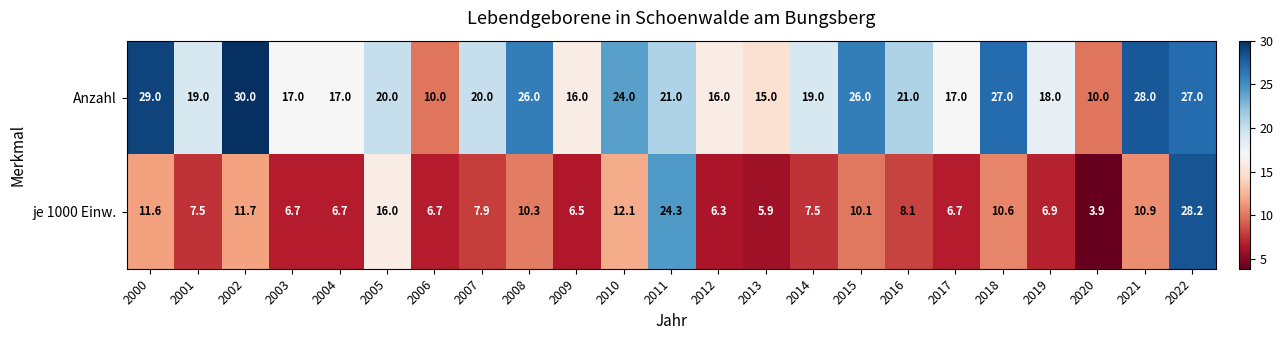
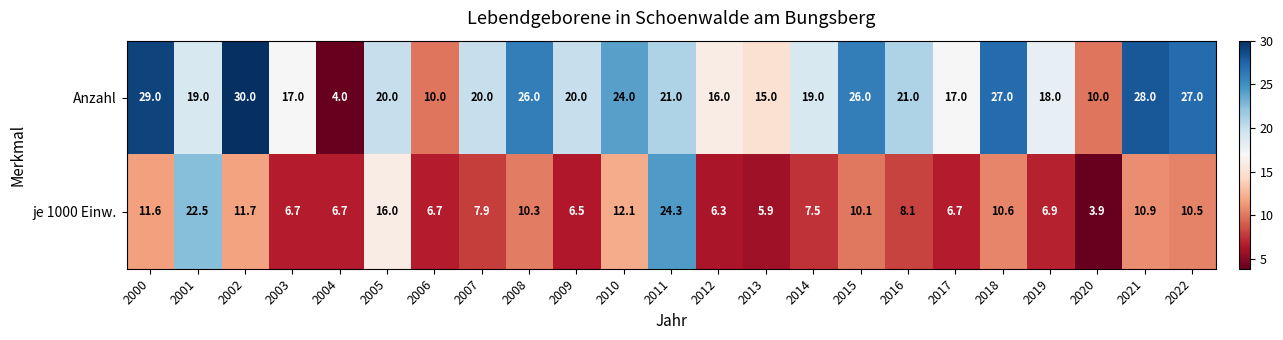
Anzahl, 2004: 17.0 -> 4.0
Anzahl, 2009: 16.0 -> 20.0
je 1000 Einw., 2001: 7.5 -> 22.5
je 1000 Einw., 2022: 28.2 -> 10.5
